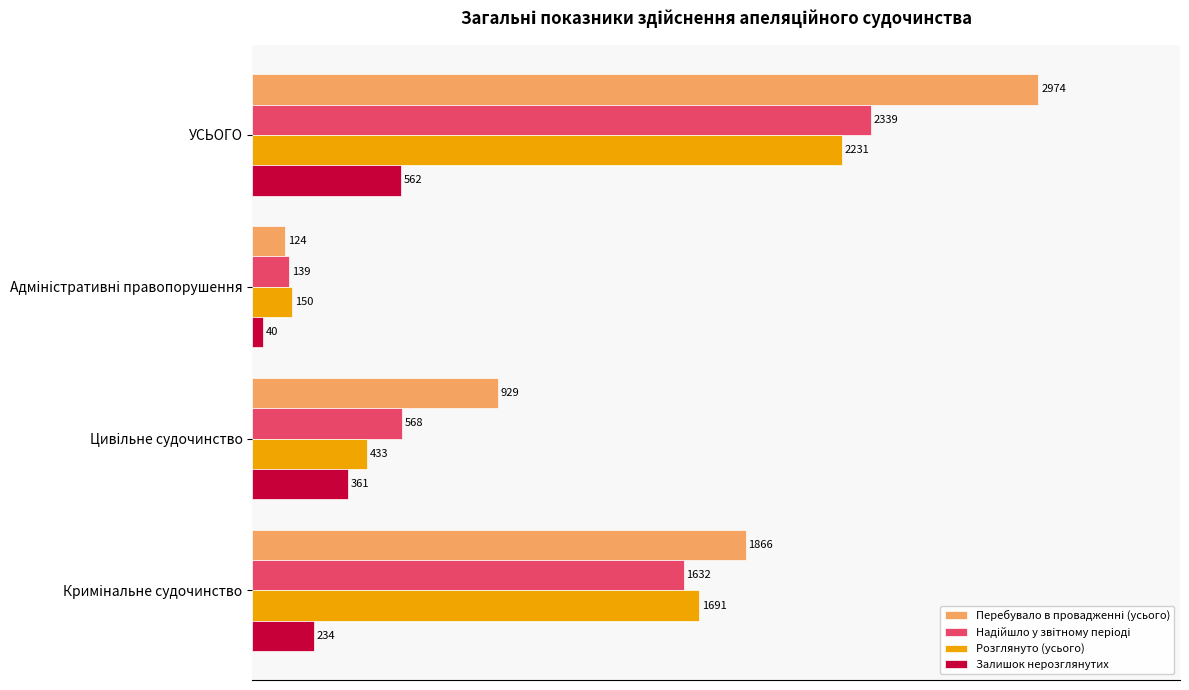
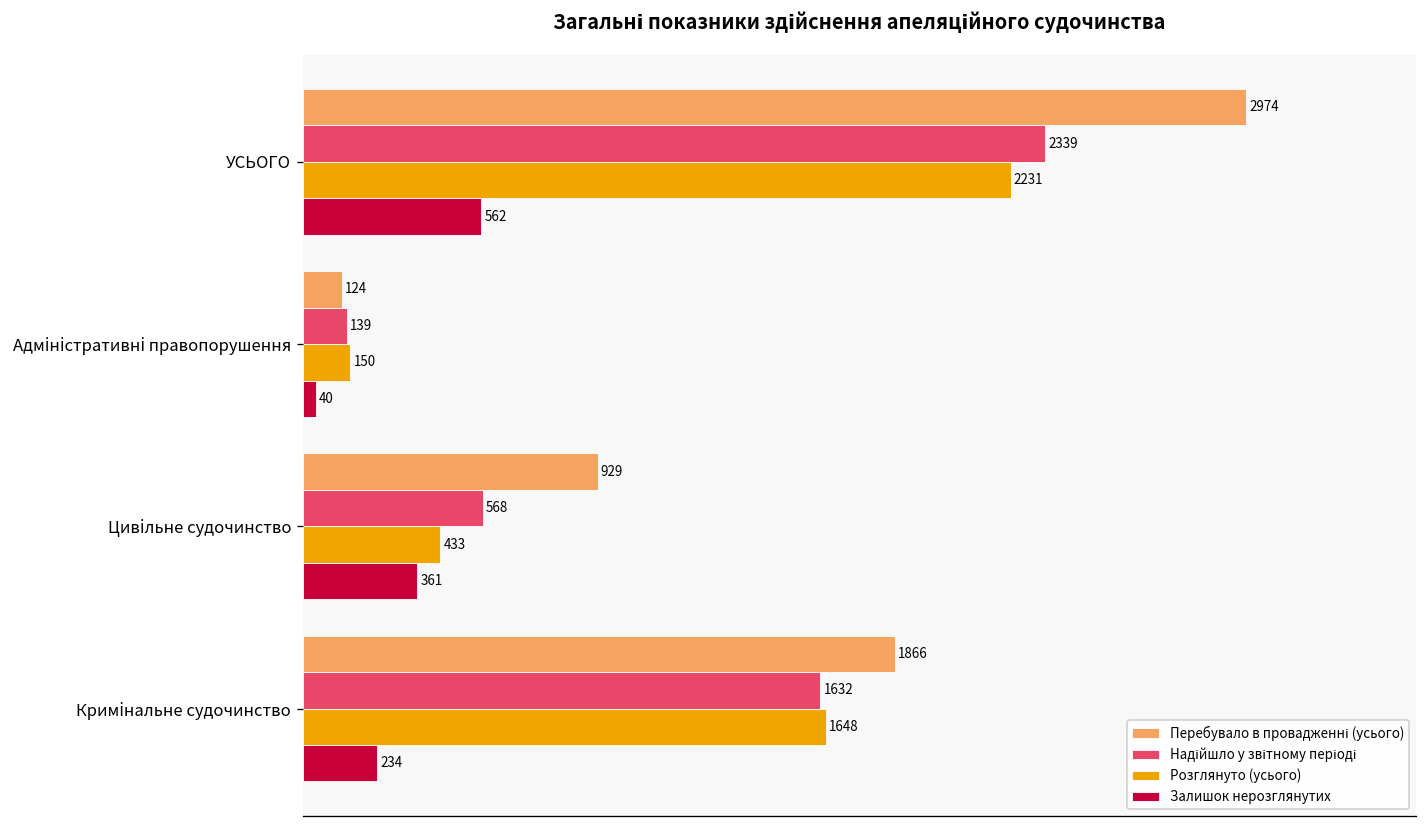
Розглянуто (усього), Кримінальне судочинство: 1691 -> 1648
